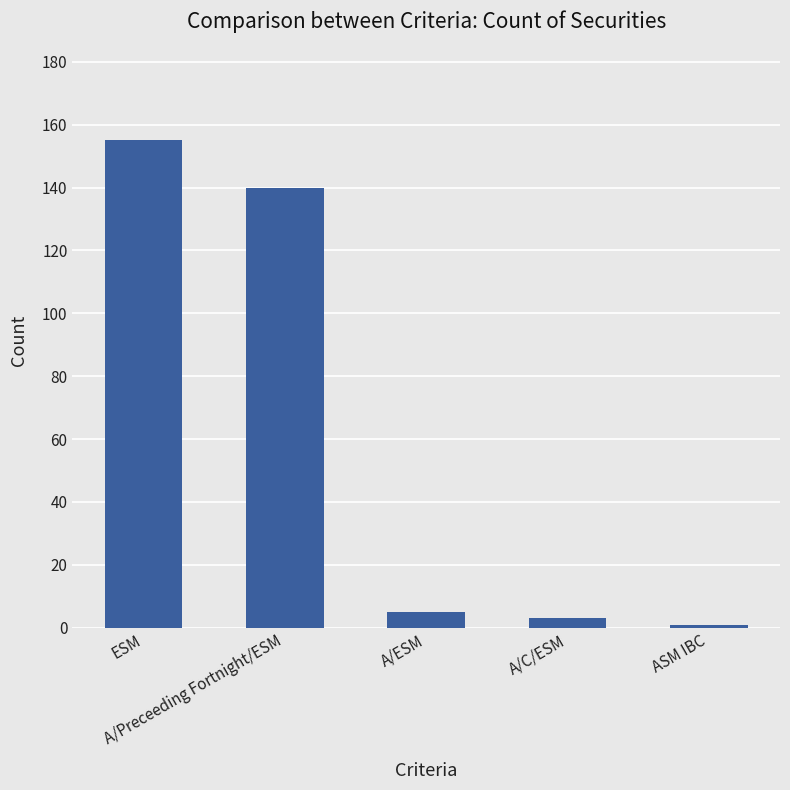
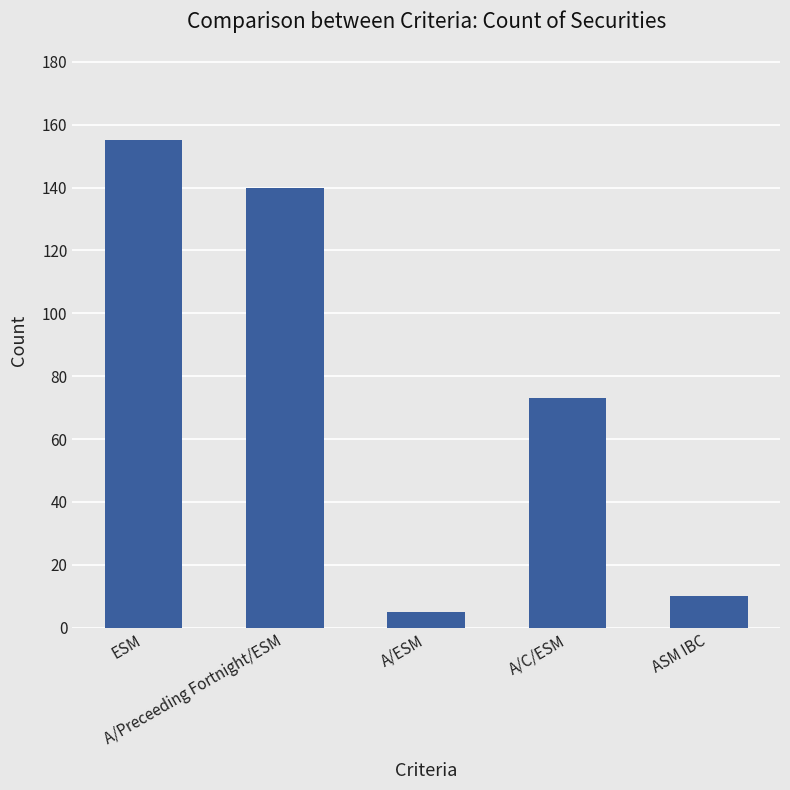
A/C/ESM: 3 -> 73
ASM IBC: 1 -> 10
